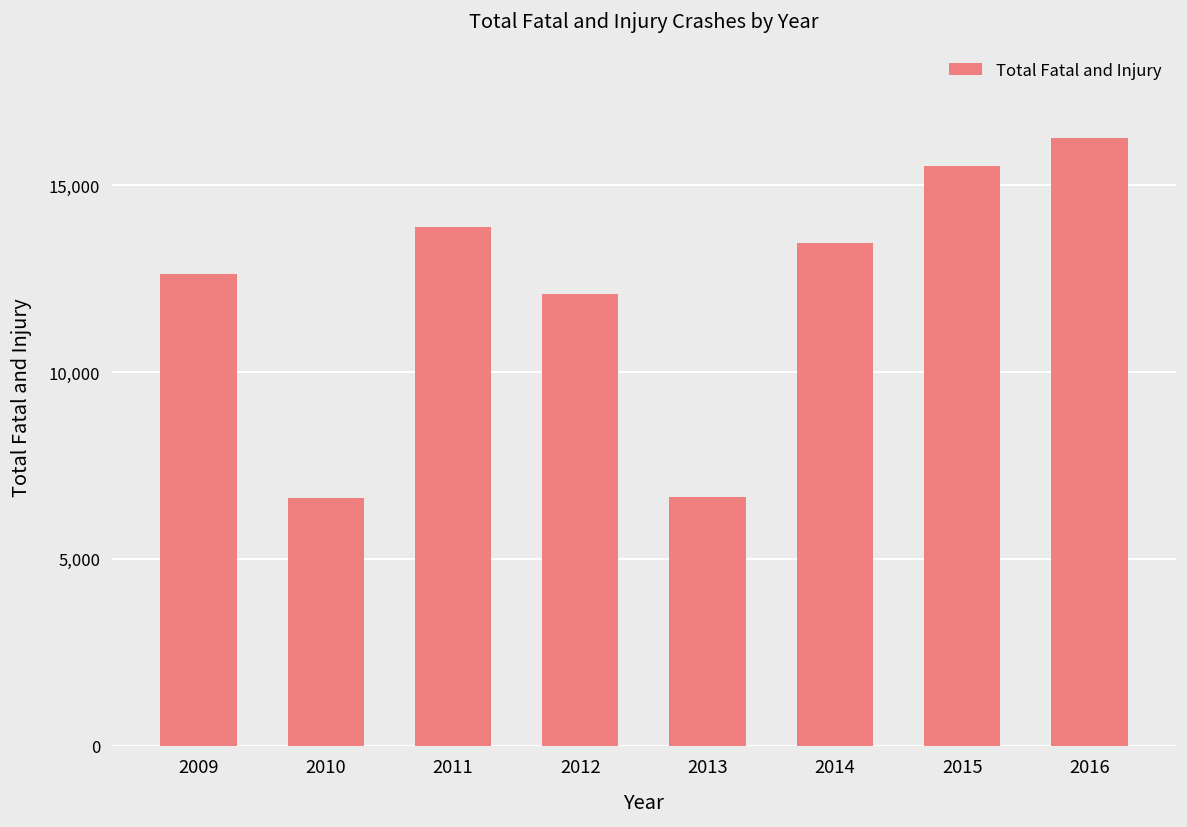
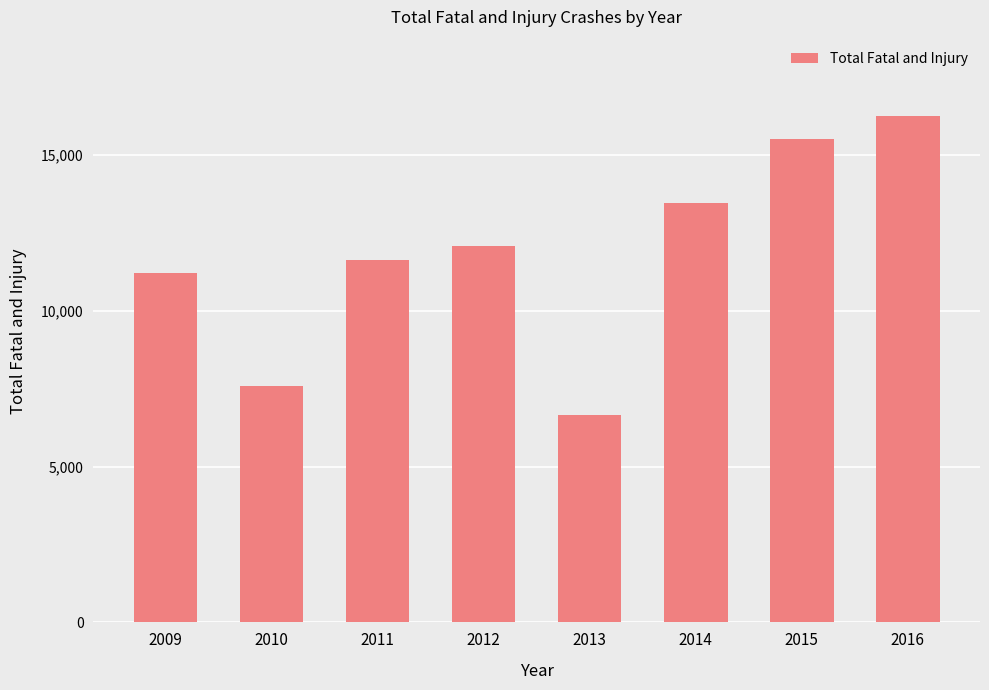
2009: 12,600 -> 11,200
2010: 6,600 -> 7,600
2011: 13,900 -> 11,600
